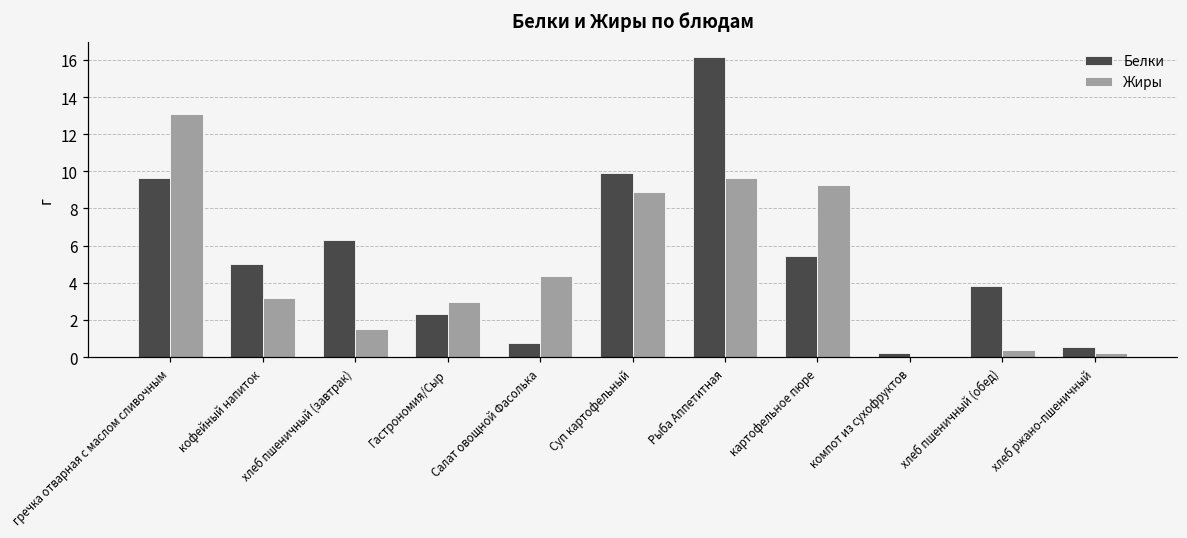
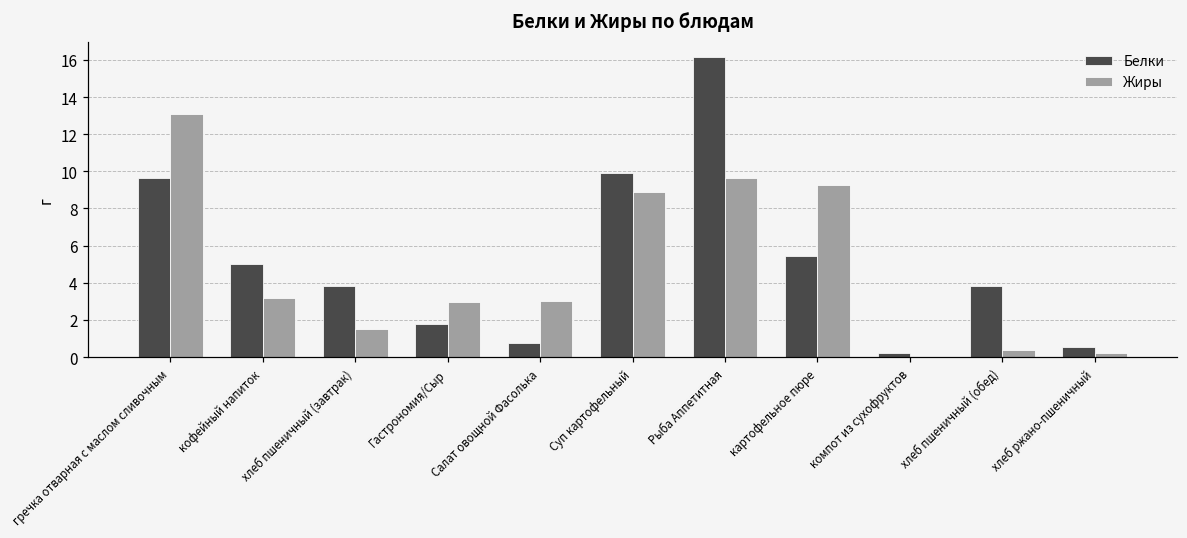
Белки, хлеб пшеничный (завтрак): 6.3 -> 3.8
Белки, Гастрономия/Сыр: 2.3 -> 1.8
Жиры, Салат овощной Фасолька: 4.4 -> 3.0
